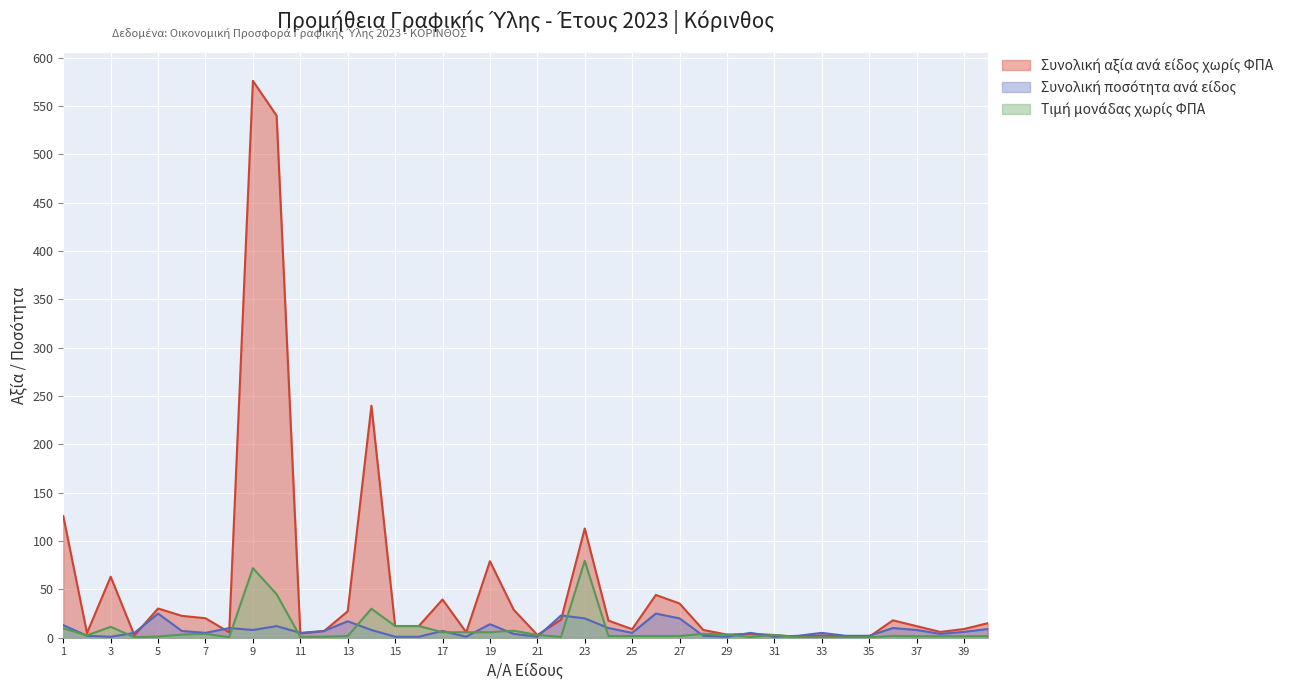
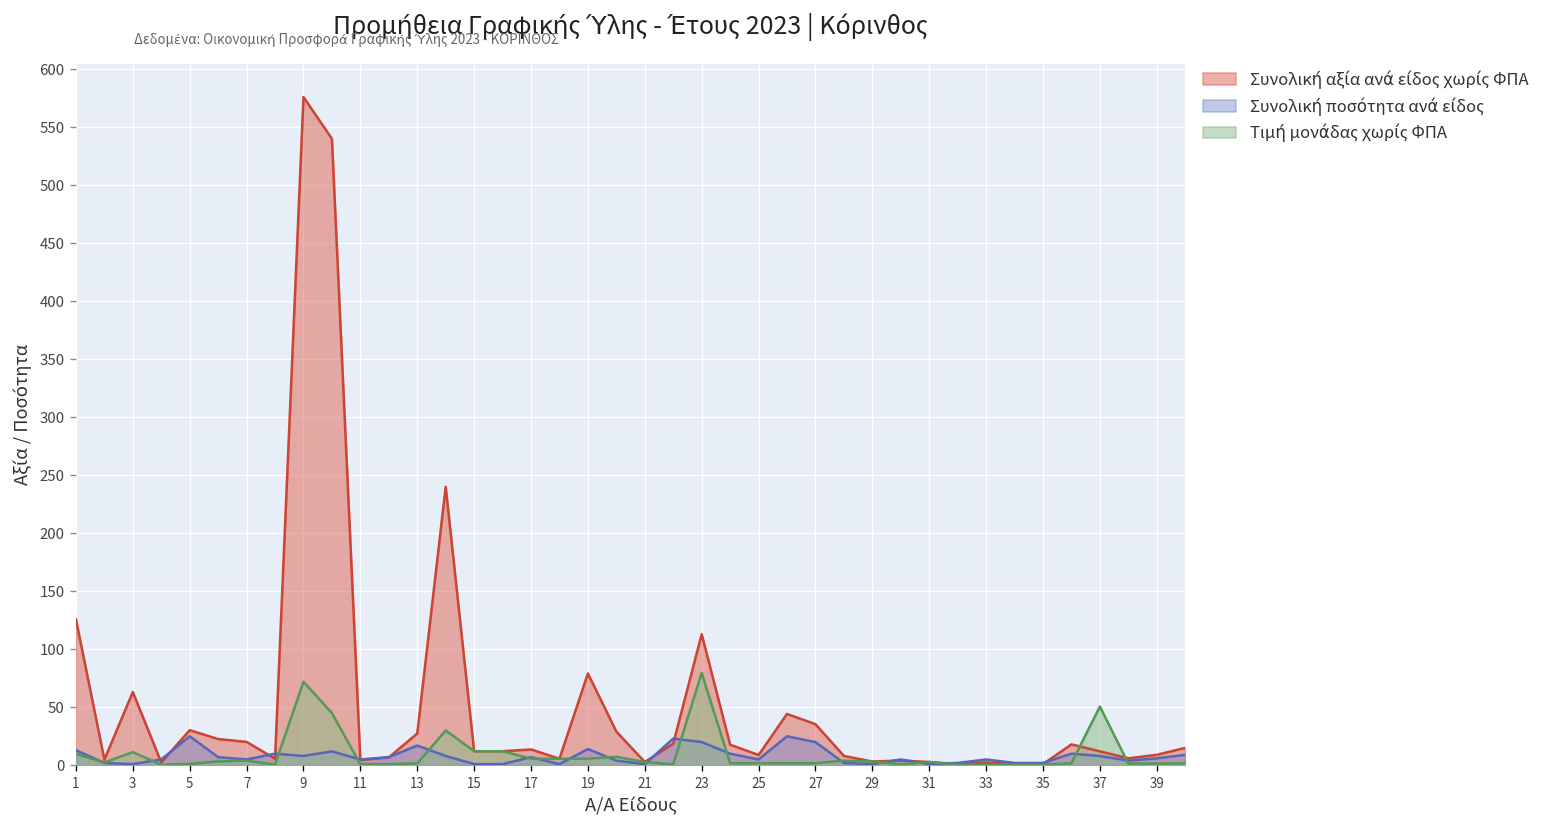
Συνολική αξία ανά είδος χωρίς ΦΠΑ, 17: 40 -> 10
Τιμή μονάδας χωρίς ΦΠΑ, 37: 0 -> 50
